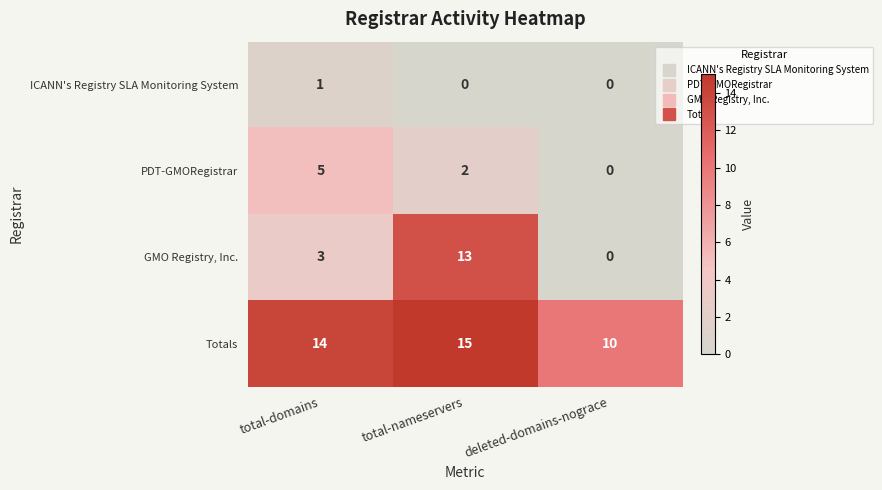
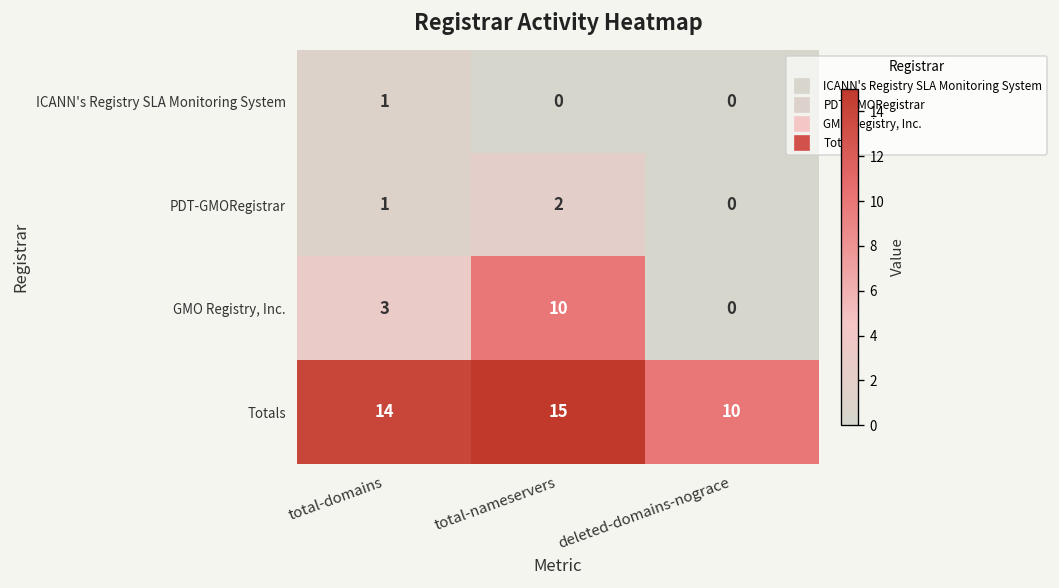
PDT-GMORegistrar, total-domains: 5 -> 1
GMO Registry, Inc., total-nameservers: 13 -> 10
